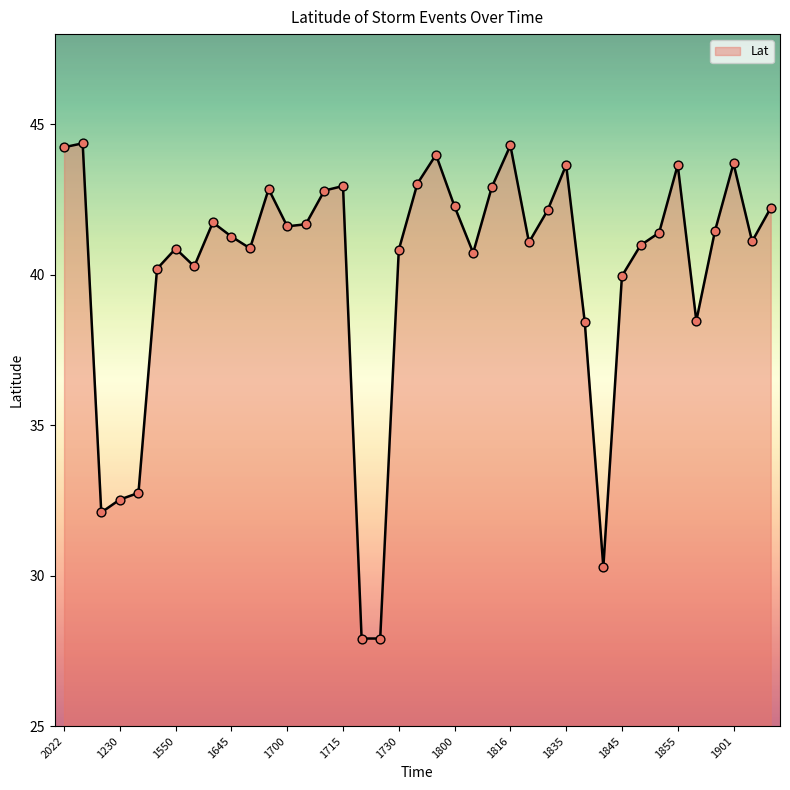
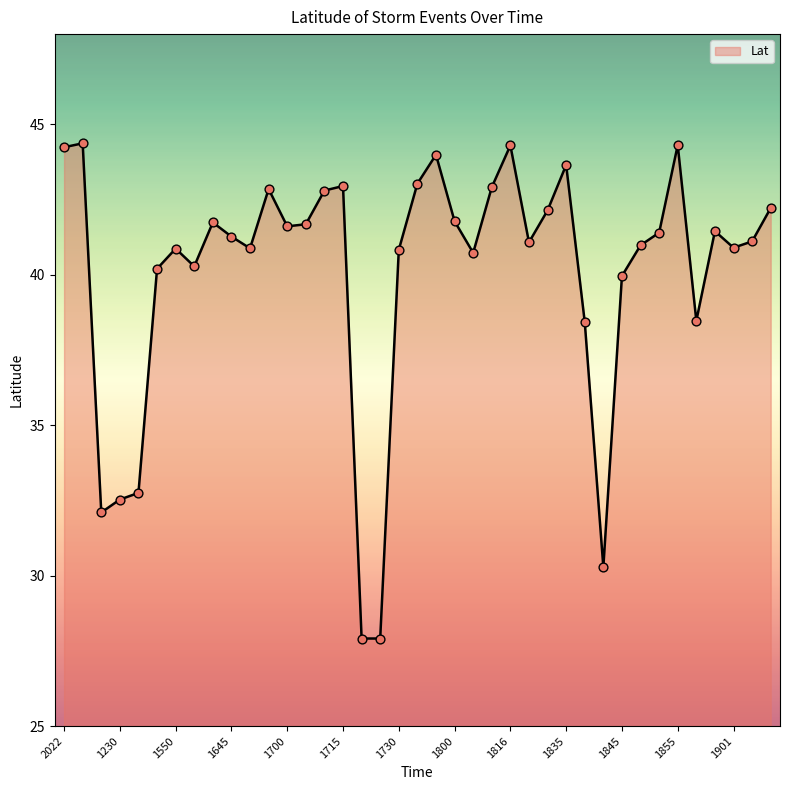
1800: 42.3 -> 41.8
1855: 43.7 -> 44.3
1901: 43.7 -> 40.9
